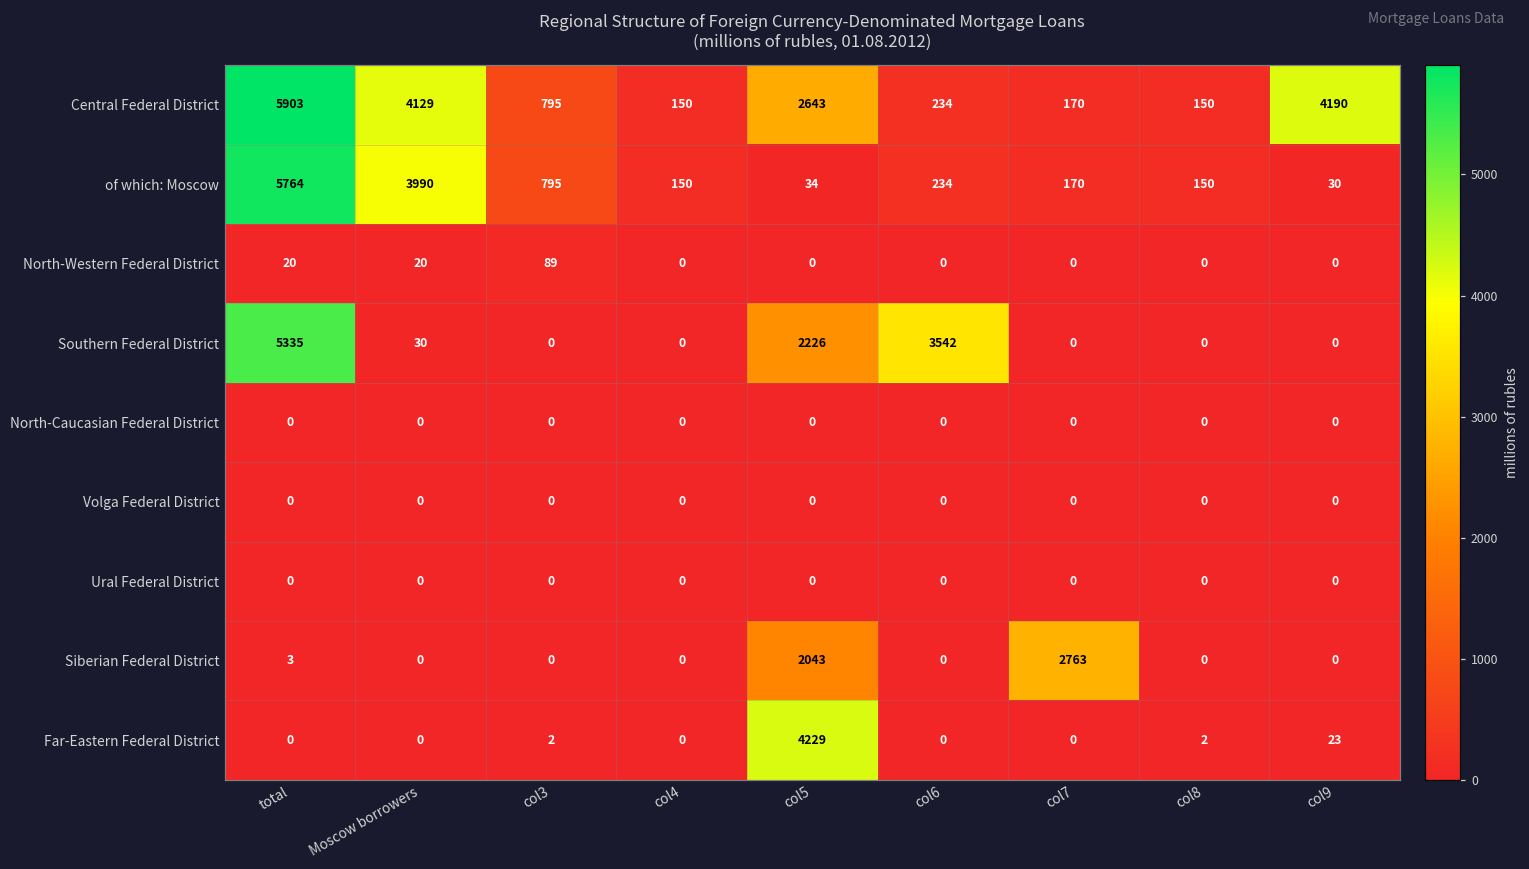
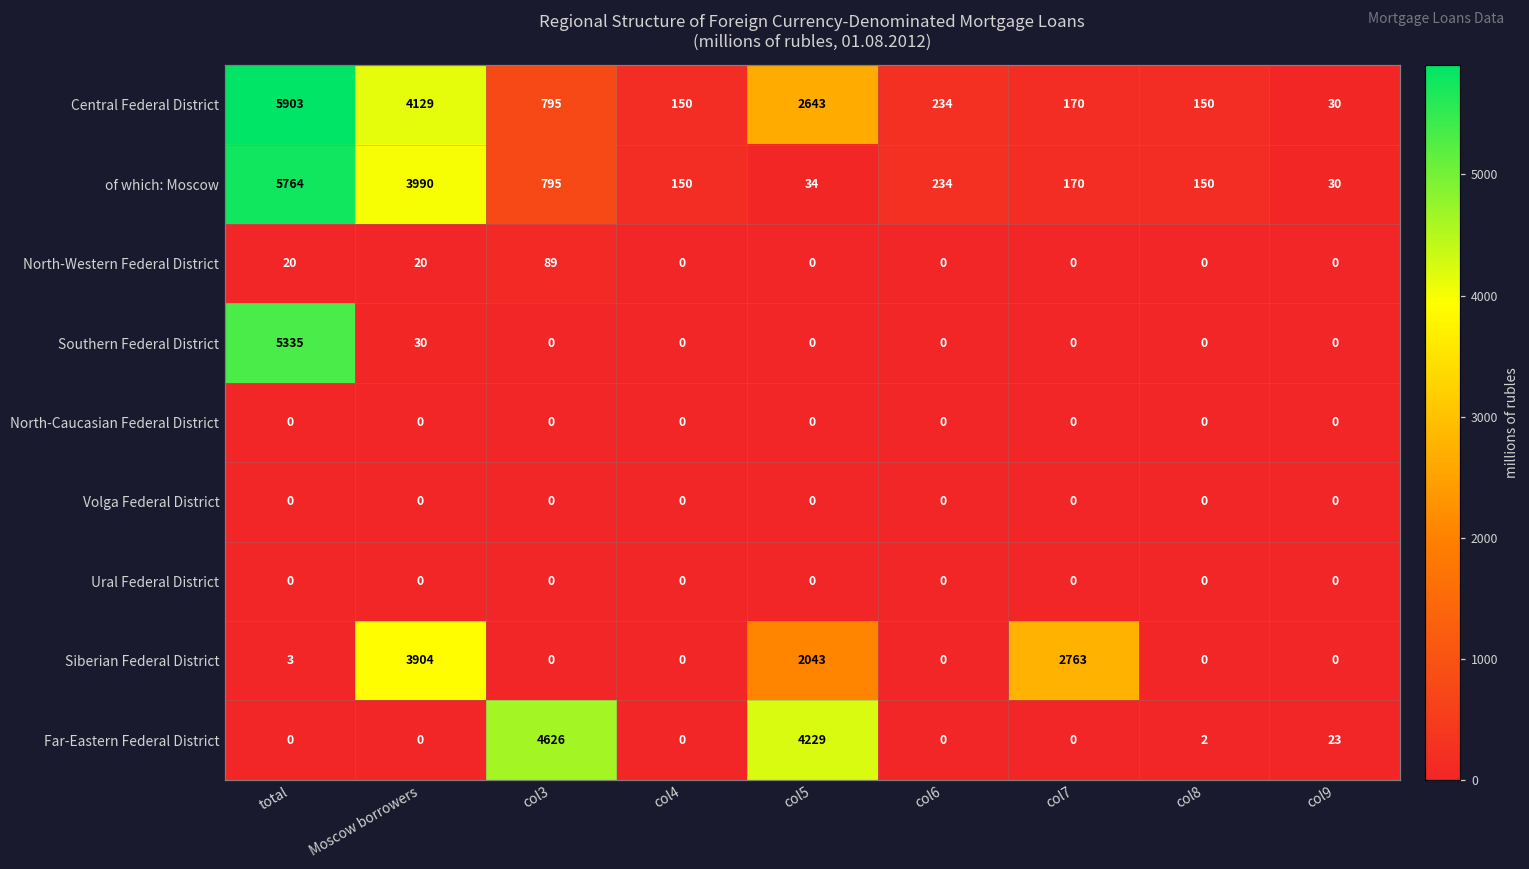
Central Federal District, col9: 4190 -> 30
Southern Federal District, col5: 2226 -> 0
Southern Federal District, col6: 3542 -> 0
Siberian Federal District, Moscow borrowers: 0 -> 3904
Far-Eastern Federal District, col3: 2 -> 4626
